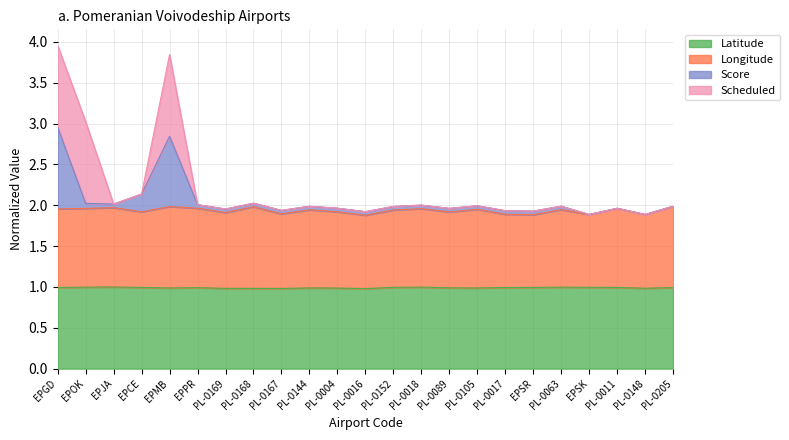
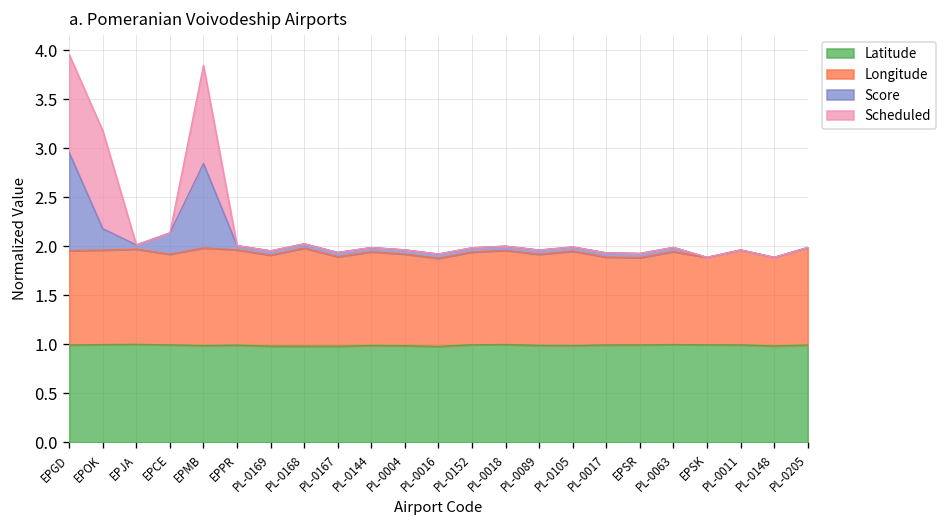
Score, EPOK: 0.1 -> 0.2
